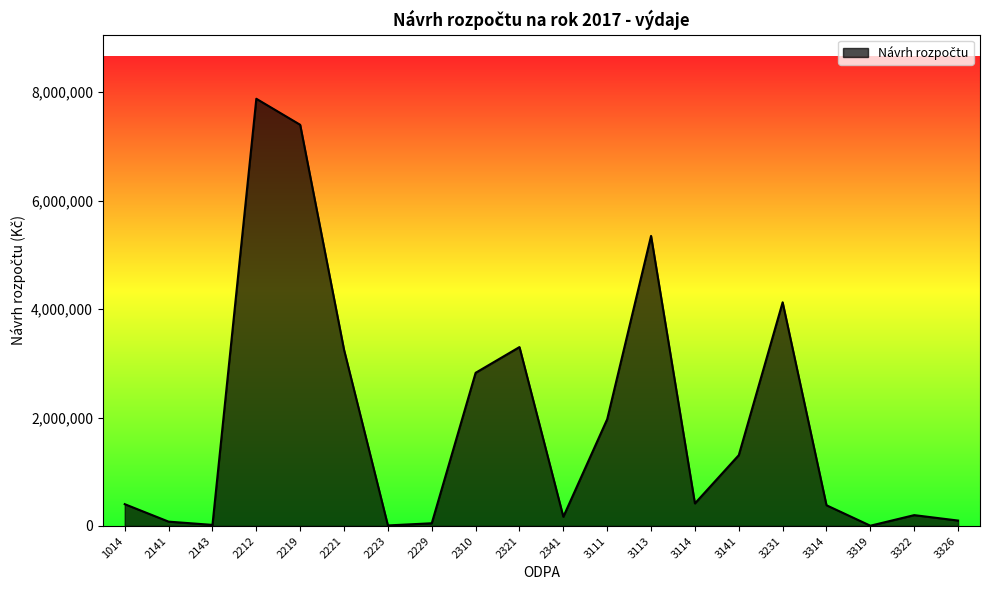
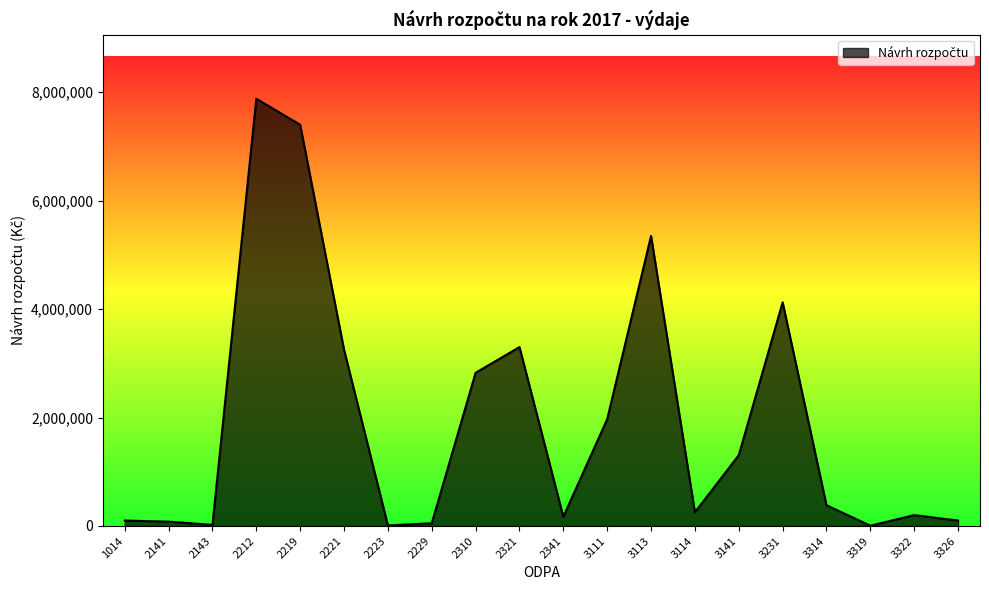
1014: 400,000 -> 100,000
3114: 400,000 -> 300,000
